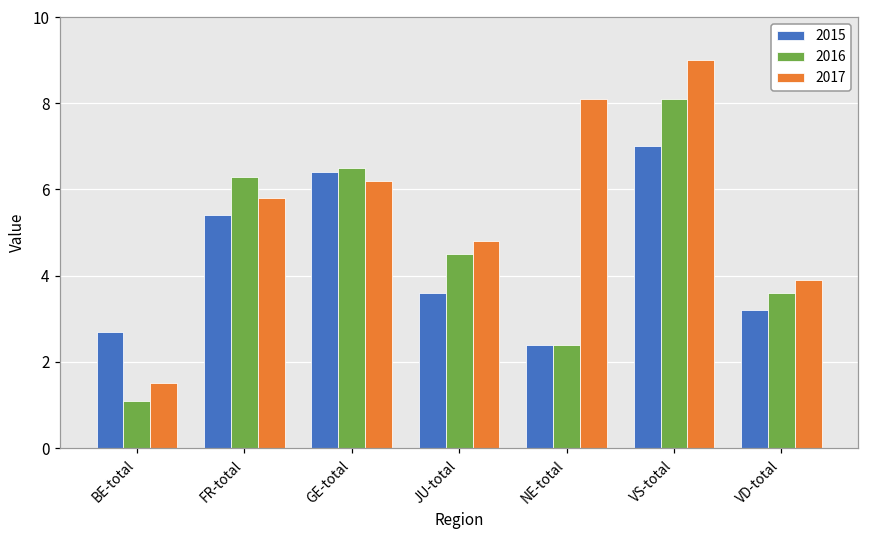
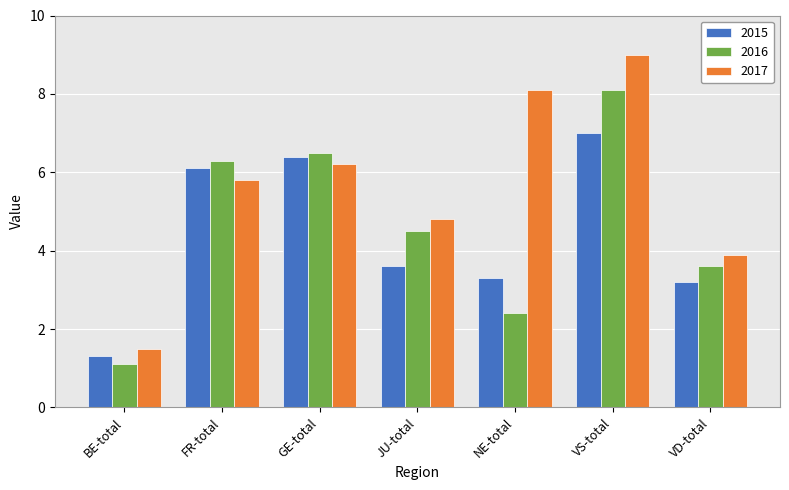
2015, BE-total: 2.7 -> 1.3
2015, FR-total: 5.4 -> 6.1
2015, NE-total: 2.4 -> 3.3
